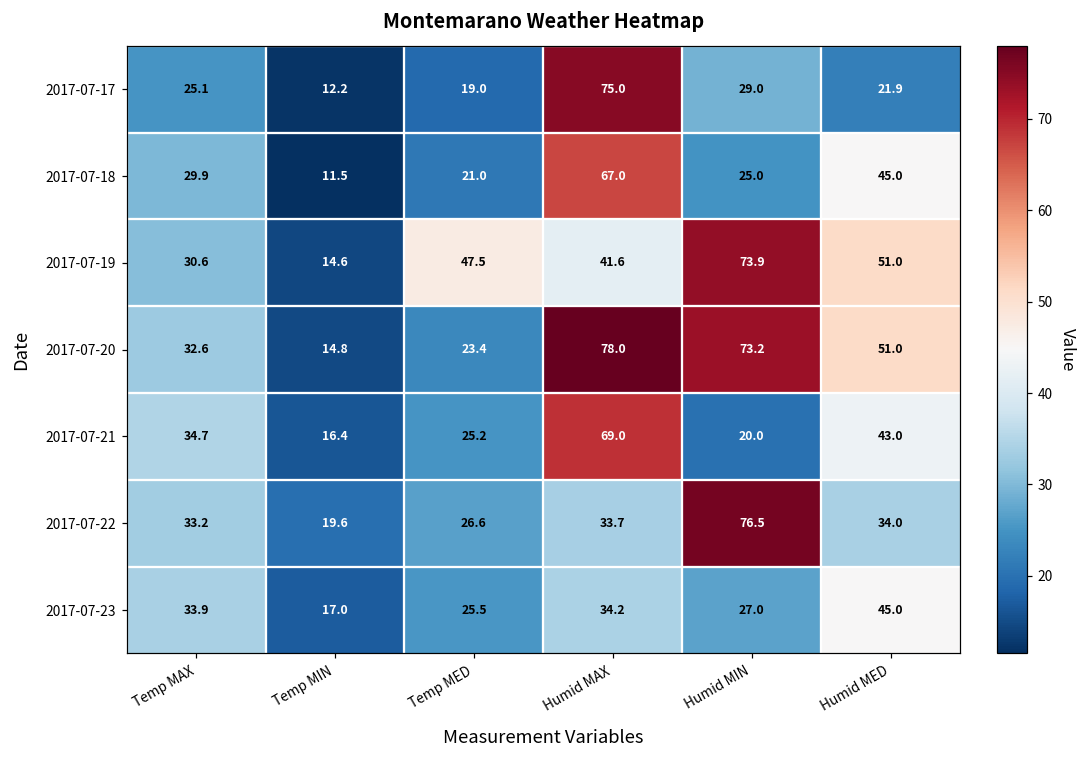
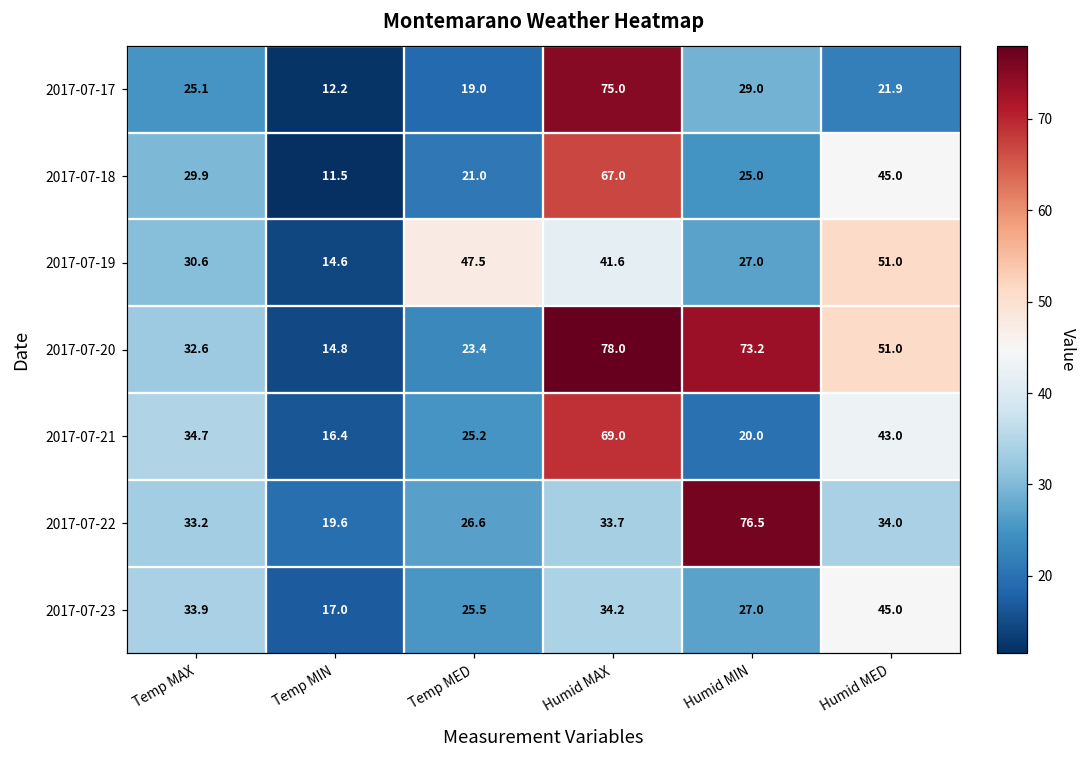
2017-07-19, Humid MIN: 73.9 -> 27.0
